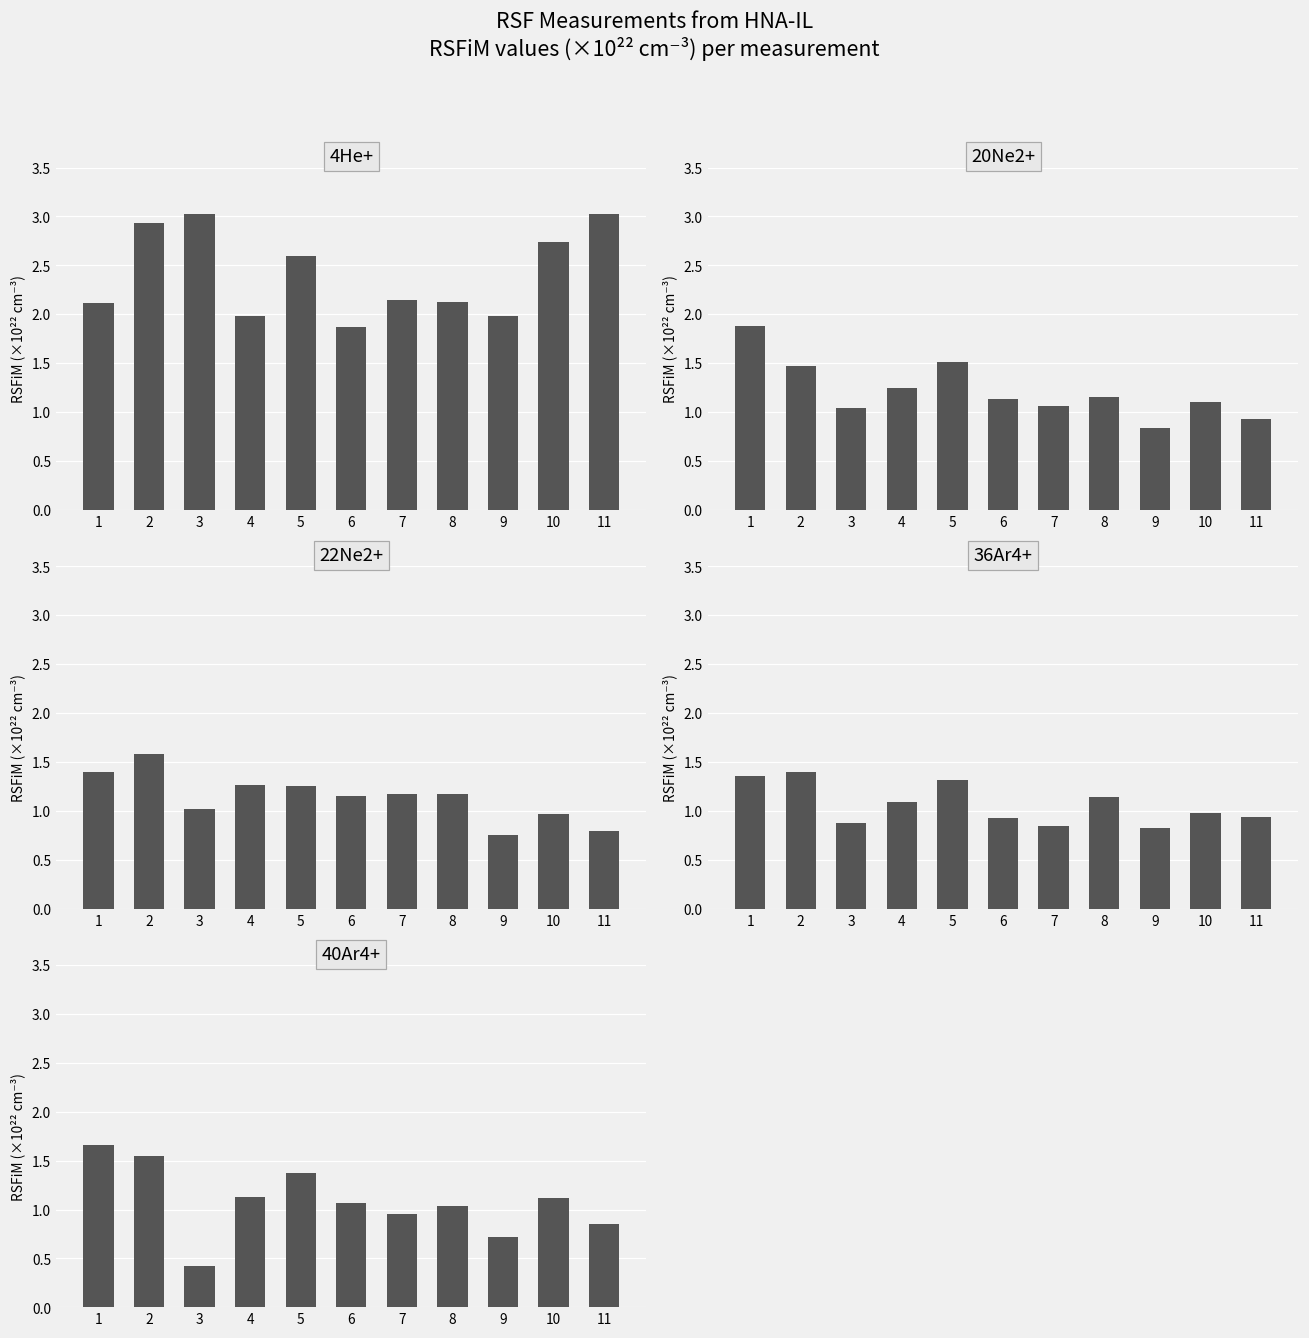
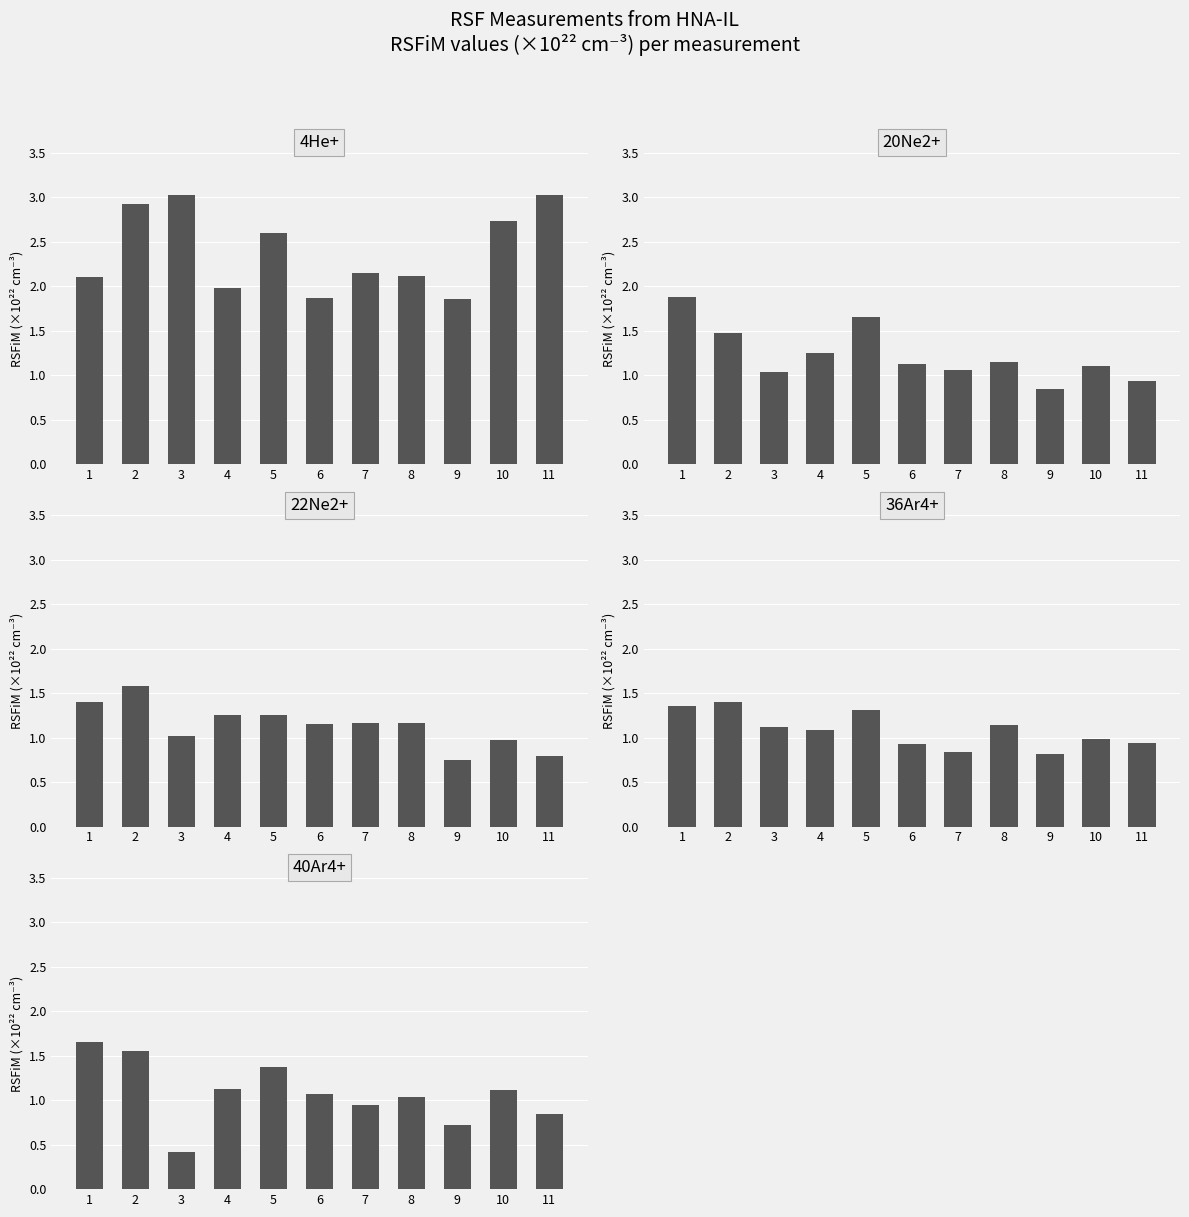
4He+, 9: 2.0 -> 1.9
20Ne2+, 5: 1.5 -> 1.7
36Ar4+, 3: 0.9 -> 1.1
